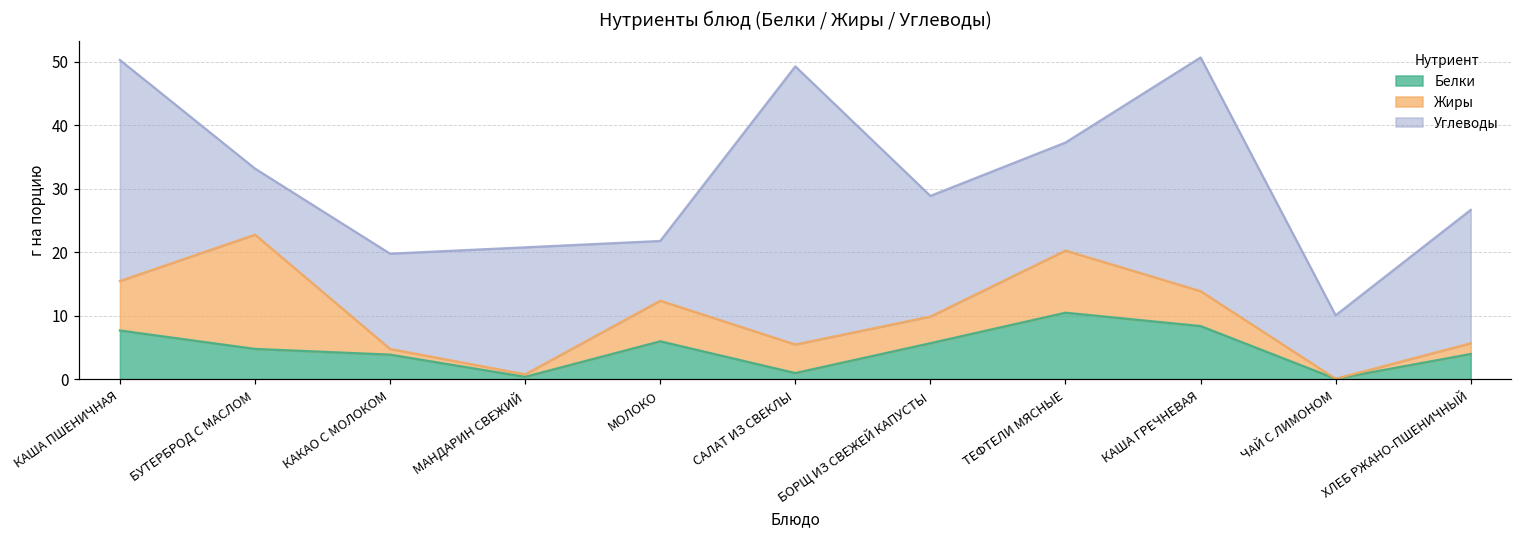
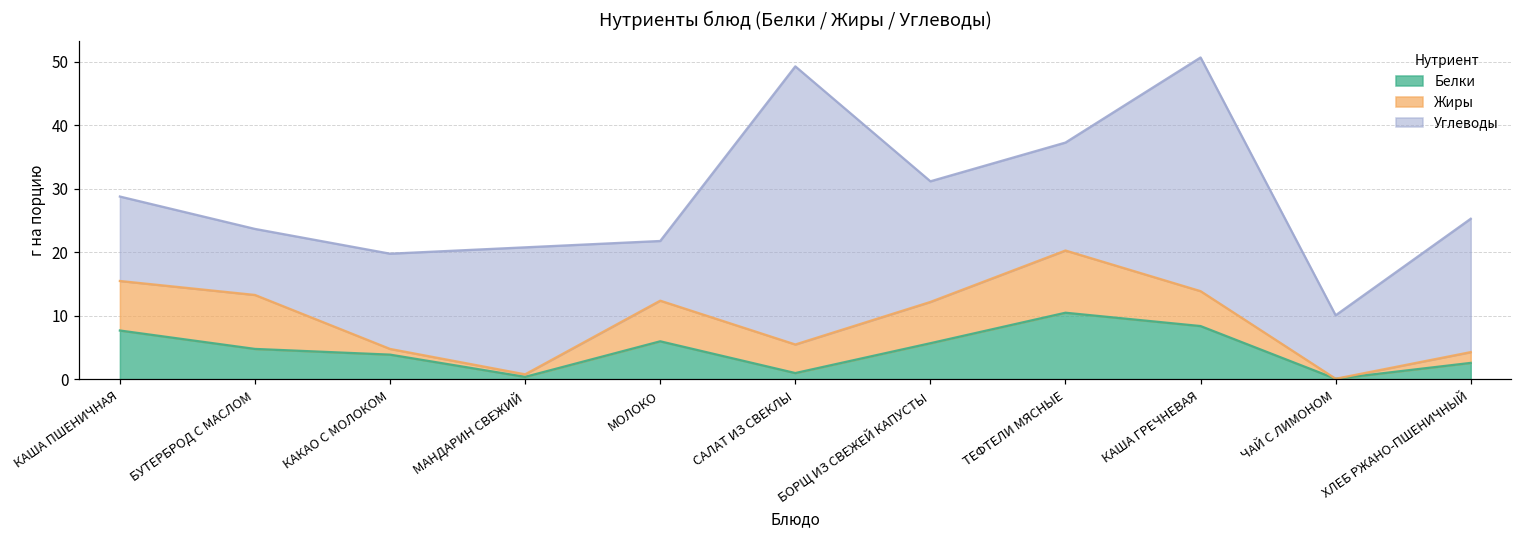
Углеводы, КАША ПШЕНИЧНАЯ: 35 -> 13
Жиры, БУТЕРБРОД С МАСЛОМ: 18 -> 9
Жиры, БОРЩ ИЗ СВЕЖЕЙ КАПУСТЫ: 4 -> 6
Белки, ХЛЕБ РЖАНО-ПШЕНИЧНЫЙ: 4 -> 3
